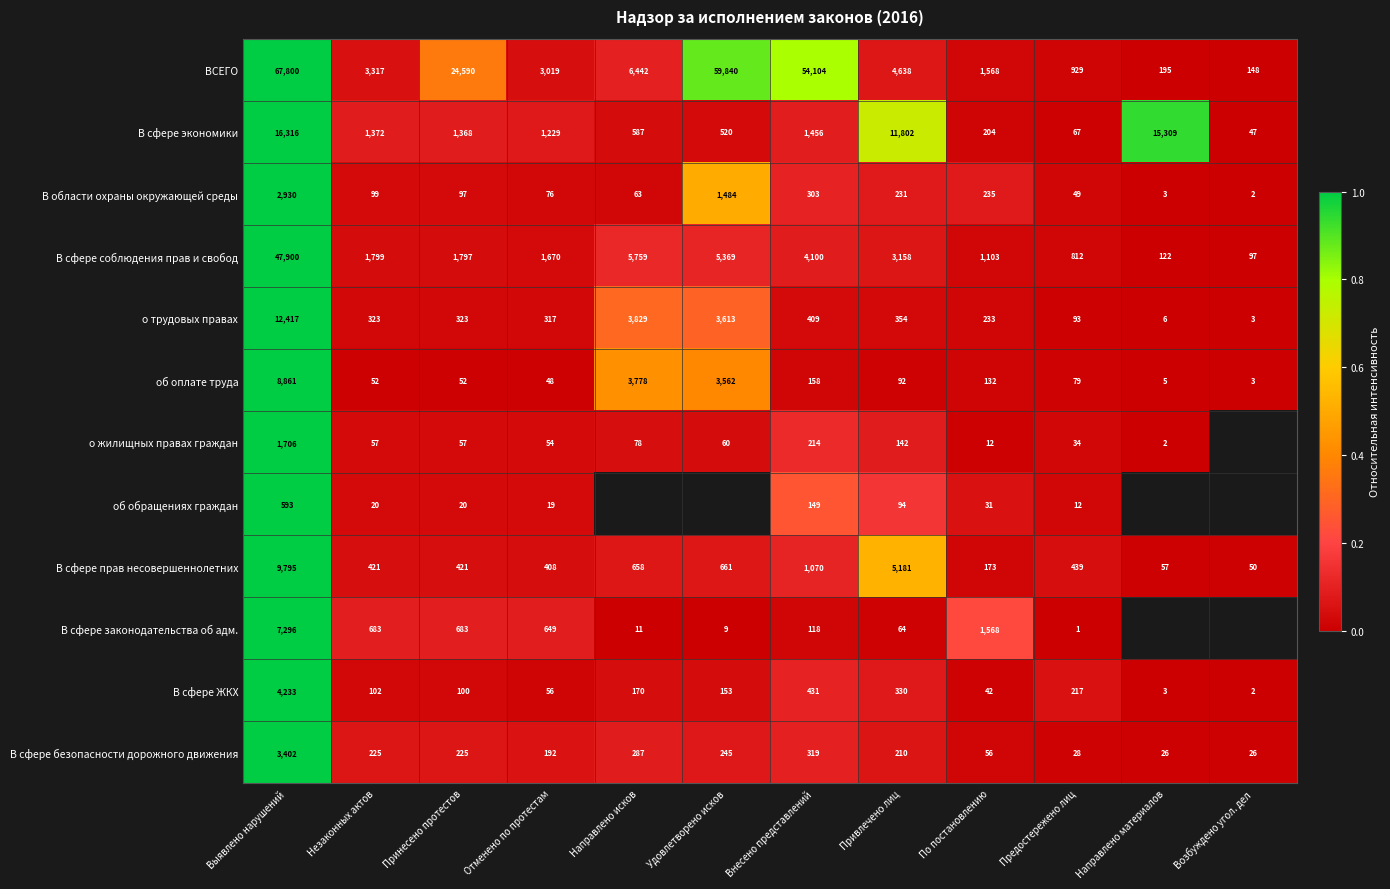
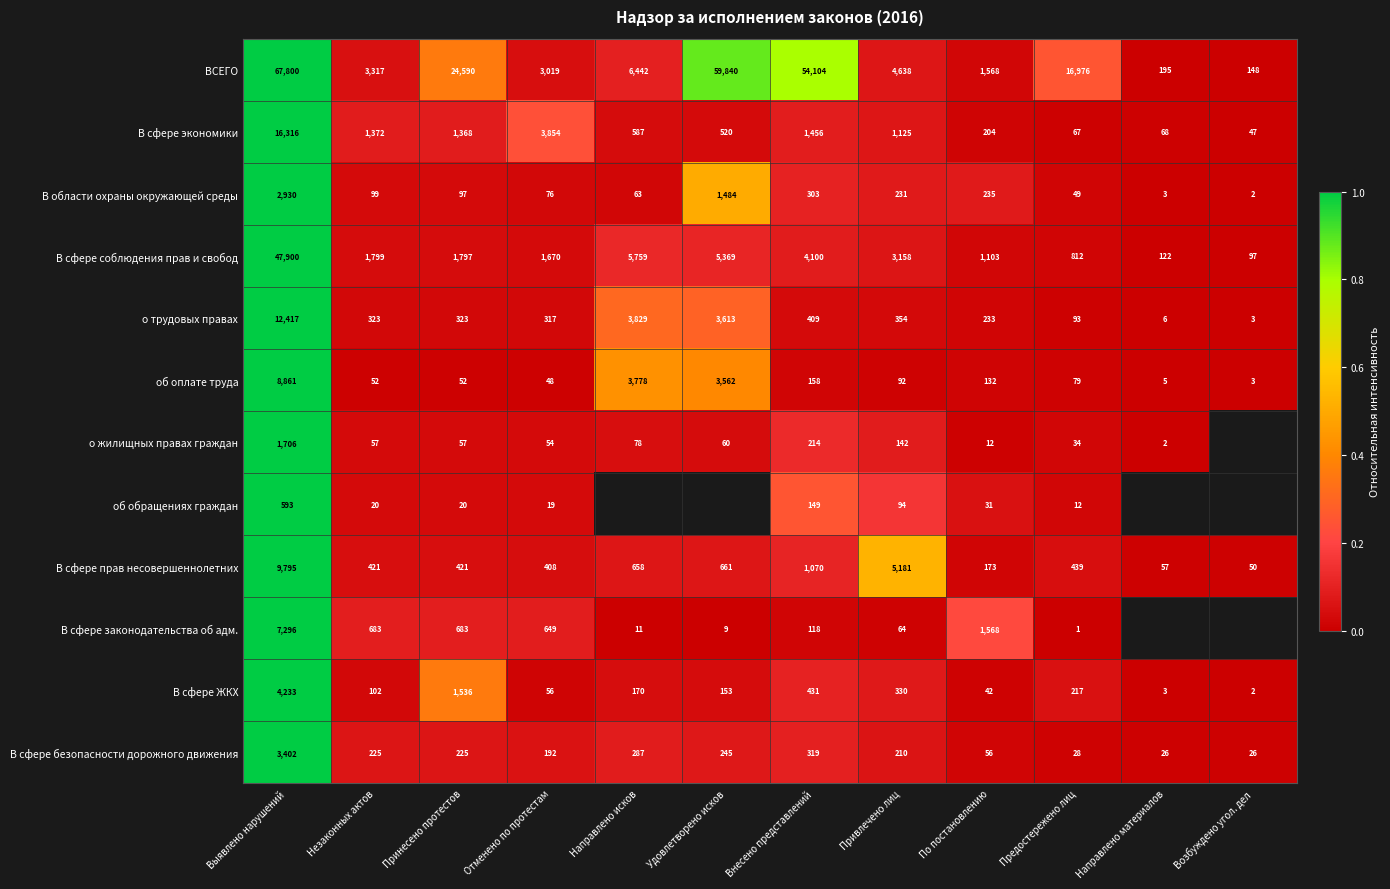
ВСЕГО, Предостережено лиц: 929 -> 16,976
В сфере экономики, Отменено по протестам: 1,229 -> 3,854
В сфере экономики, Привлечено лиц: 11,802 -> 1,125
В сфере экономики, Направлено материалов: 15,309 -> 68
В сфере ЖКХ, Принесено протестов: 100 -> 1,536
